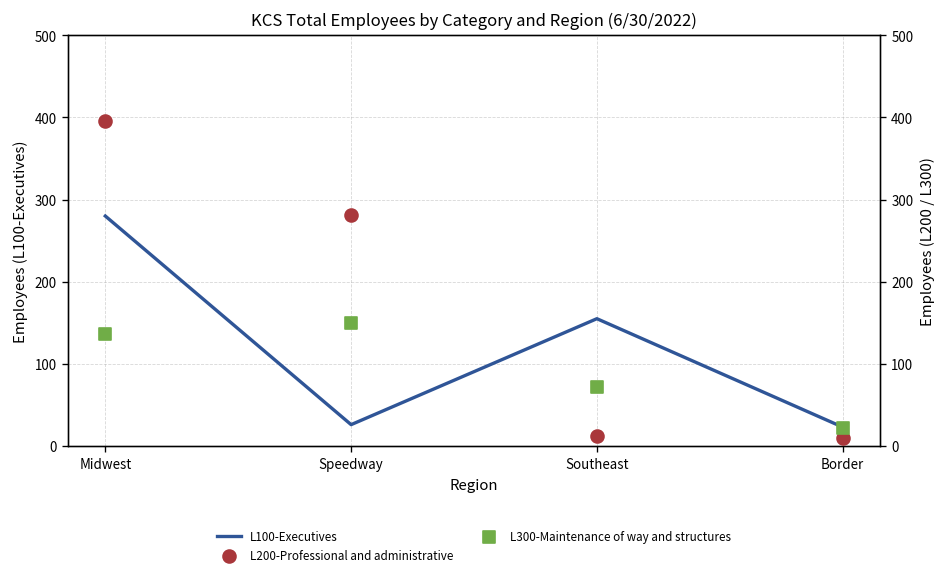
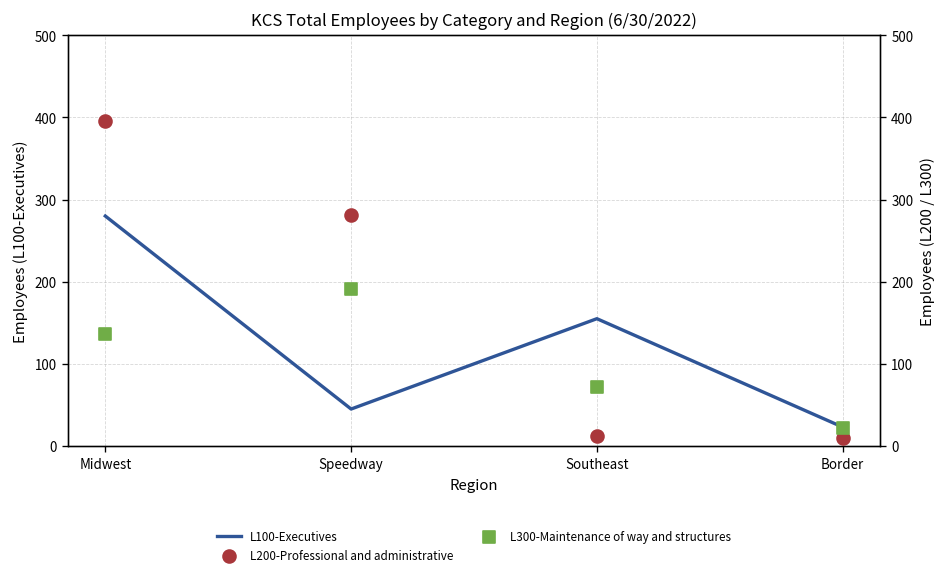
L100-Executives, Speedway: 30 -> 50
L300-Maintenance of way and structures, Speedway: 150 -> 190
